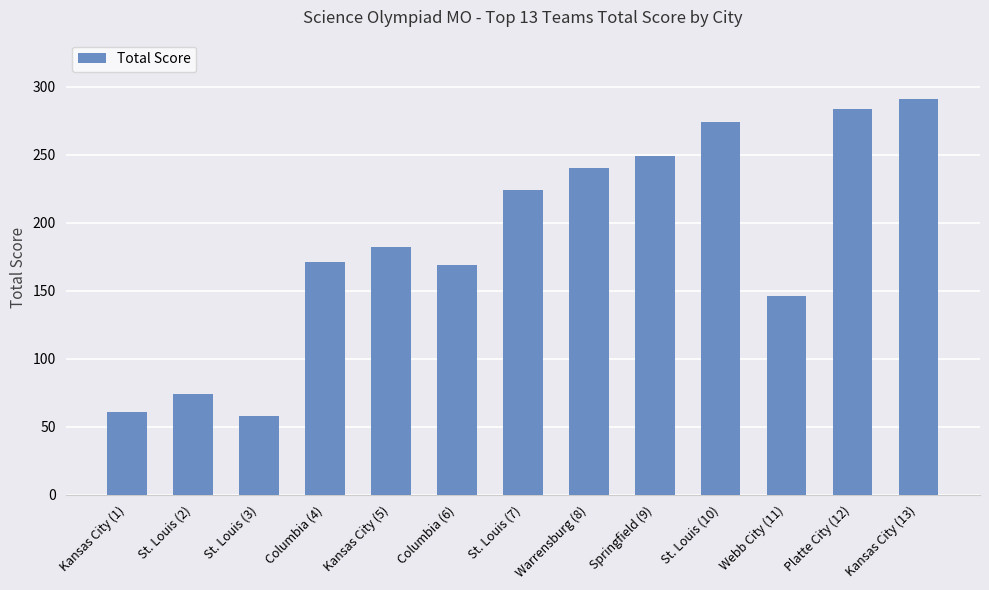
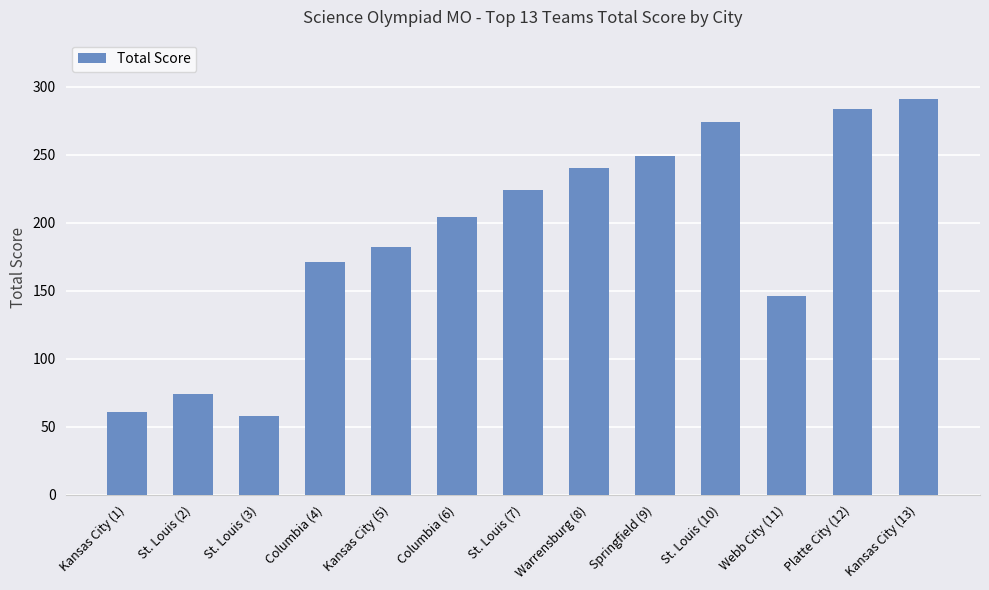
Columbia (6): 169 -> 204
